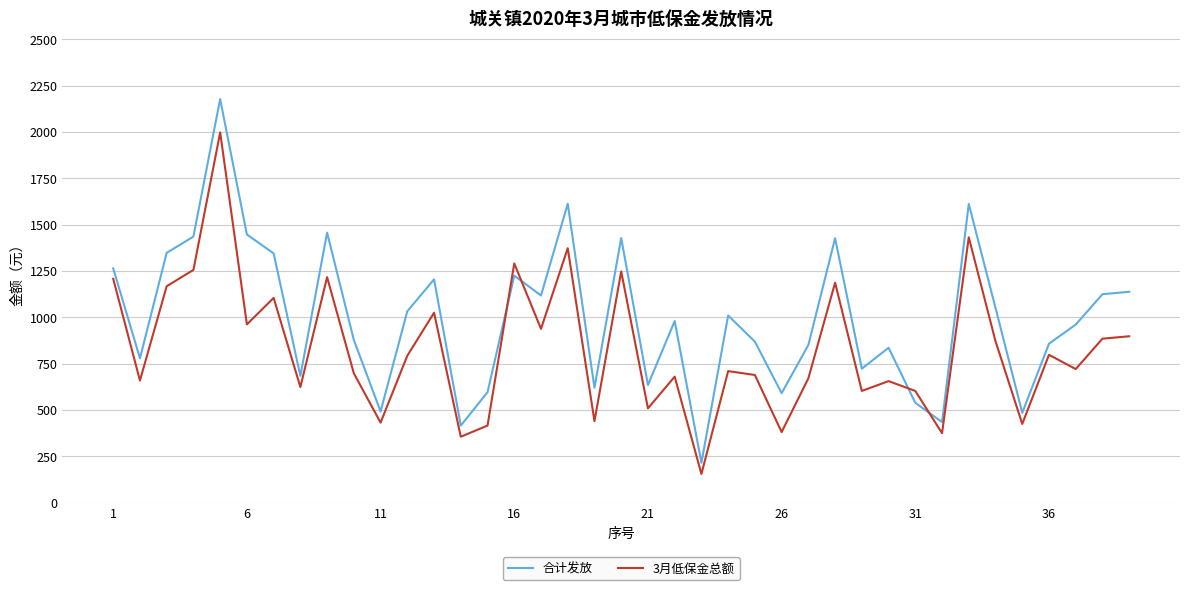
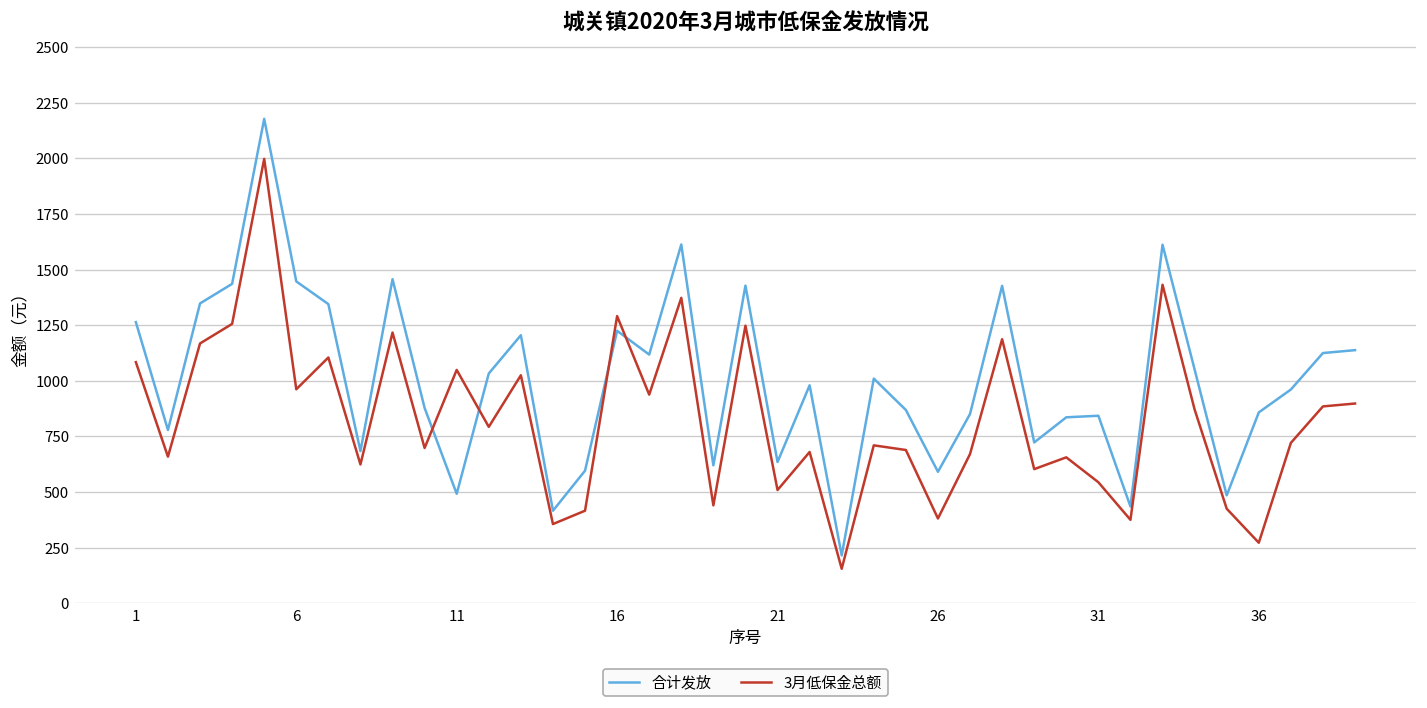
3月低保金总额, 1: 1210 -> 1080
3月低保金总额, 11: 430 -> 1050
合计发放, 31: 540 -> 840
3月低保金总额, 31: 600 -> 540
3月低保金总额, 36: 800 -> 270
